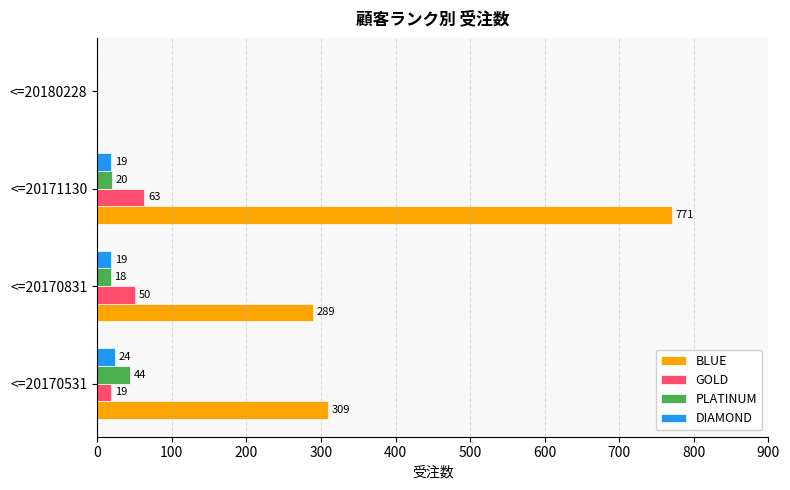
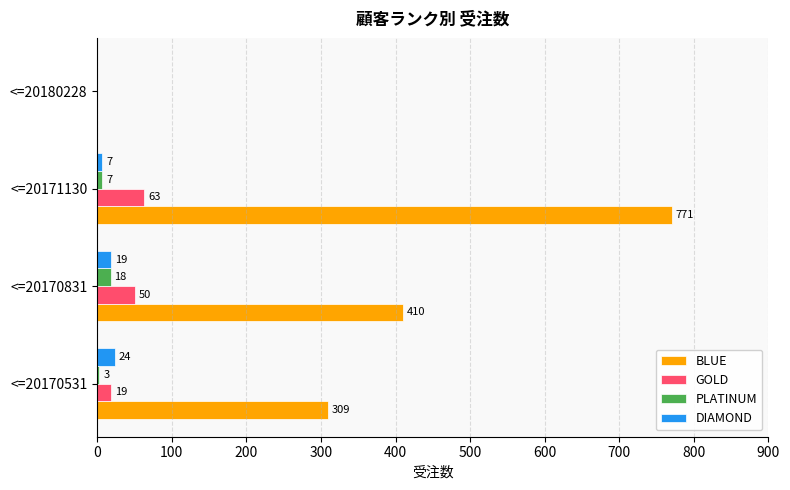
DIAMOND, <=20171130: 19 -> 7
PLATINUM, <=20171130: 20 -> 7
BLUE, <=20170831: 289 -> 410
PLATINUM, <=20170531: 44 -> 3
